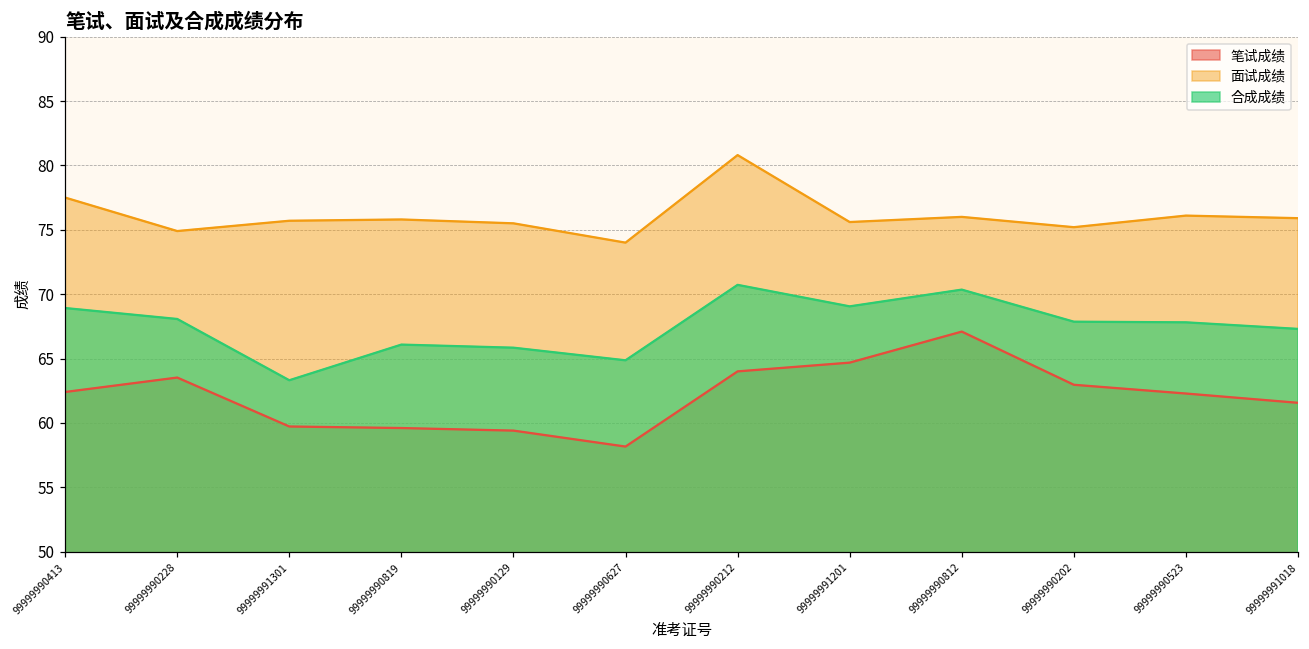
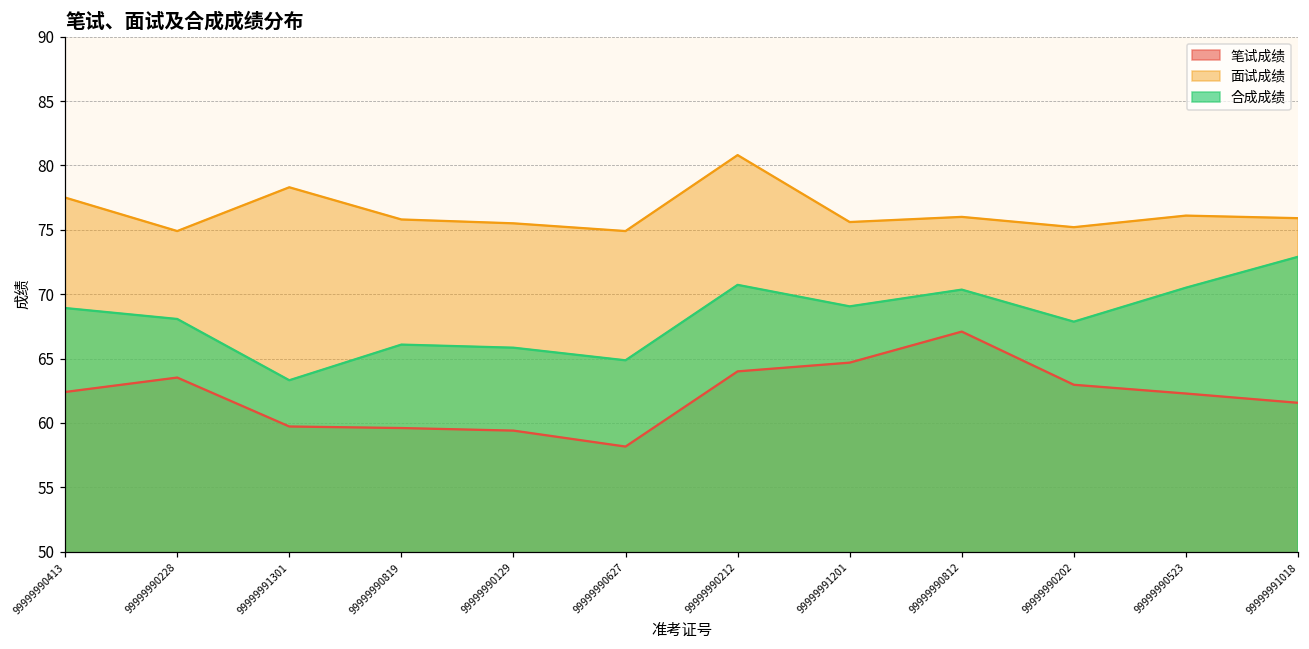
面试成绩, 99999991301: 75.7 -> 78.3
面试成绩, 99999990627: 74.0 -> 74.9
合成成绩, 99999990523: 67.8 -> 70.5
合成成绩, 99999991018: 67.3 -> 72.9
